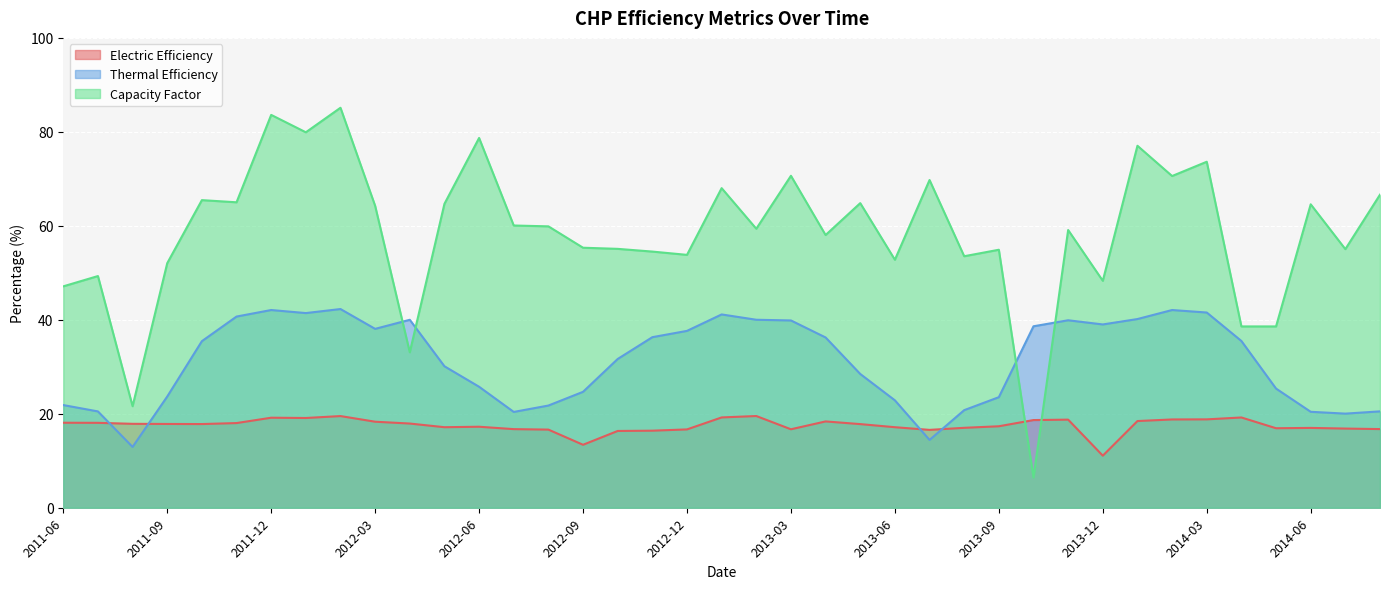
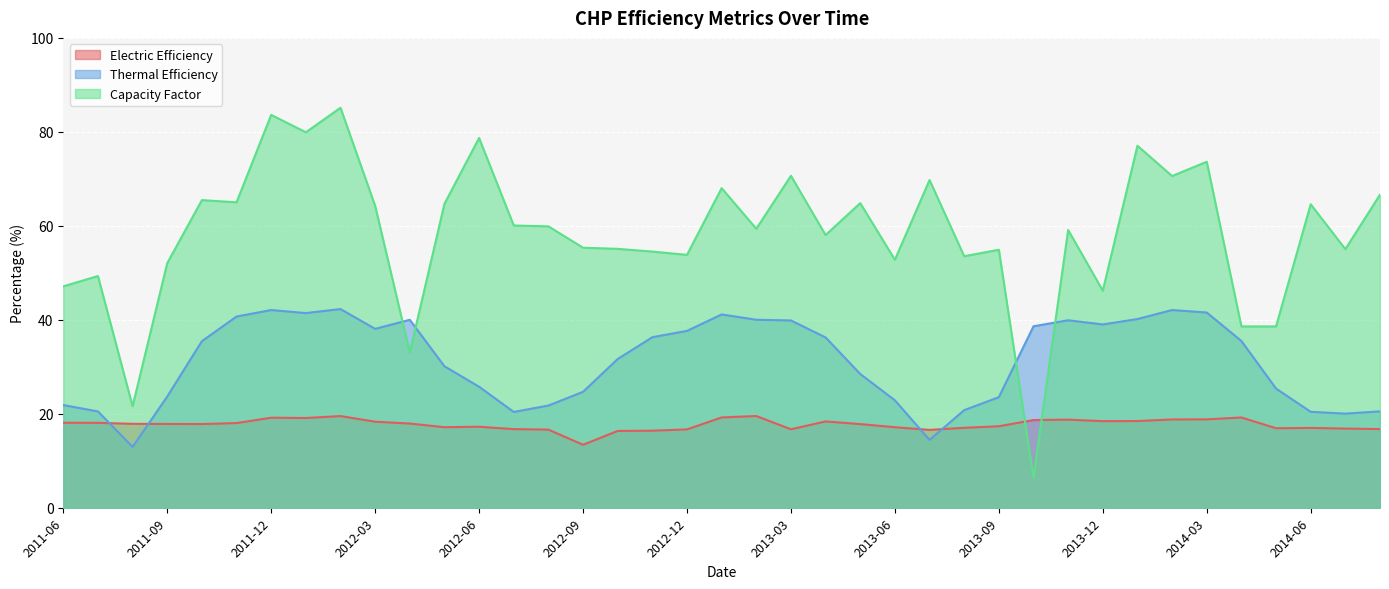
Electric Efficiency, 2013-12: 11 -> 18
Capacity Factor, 2013-12: 48 -> 46
